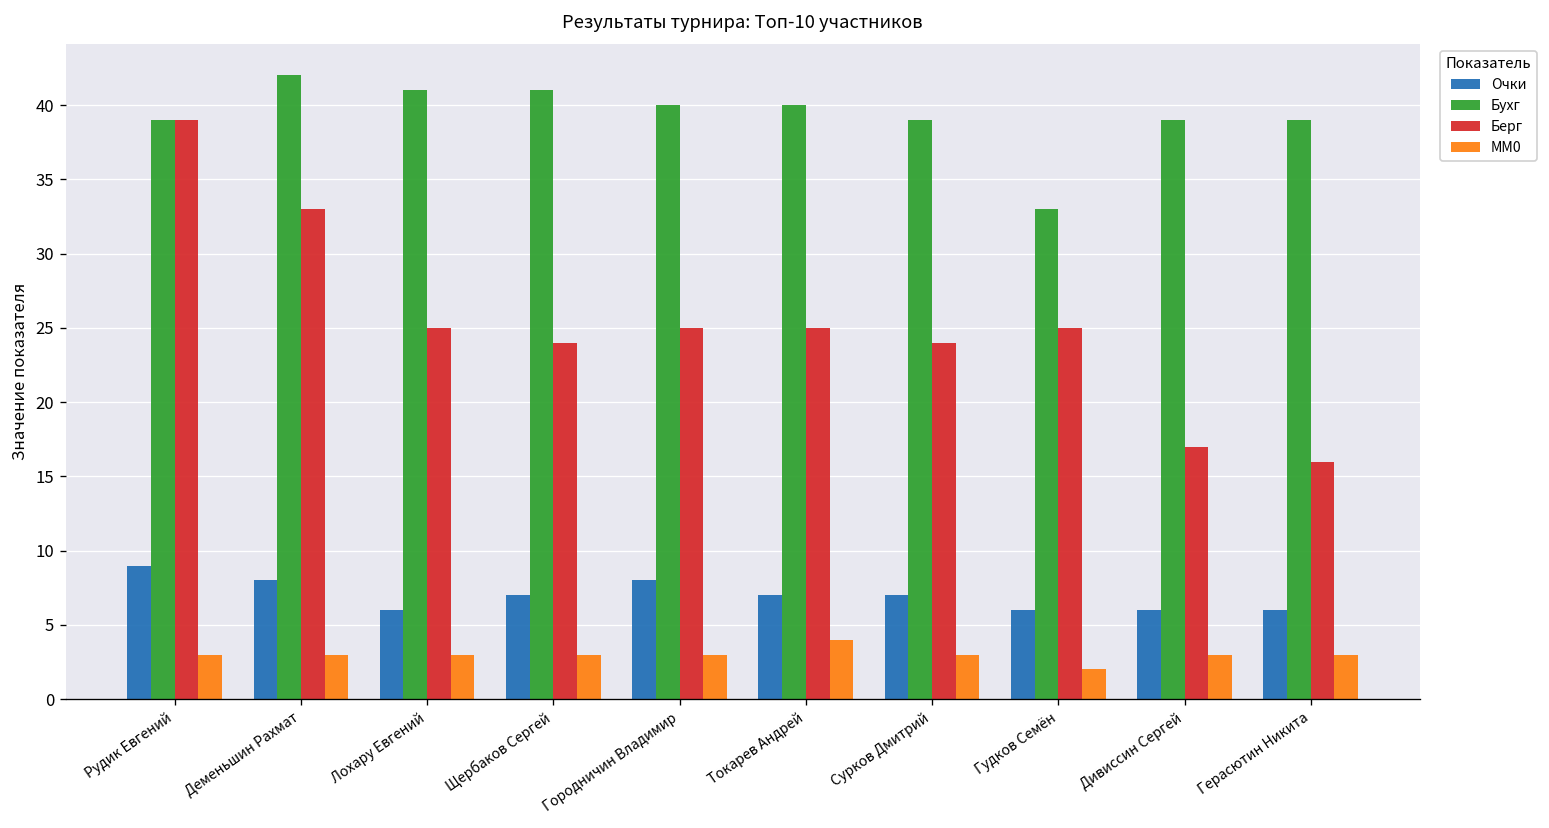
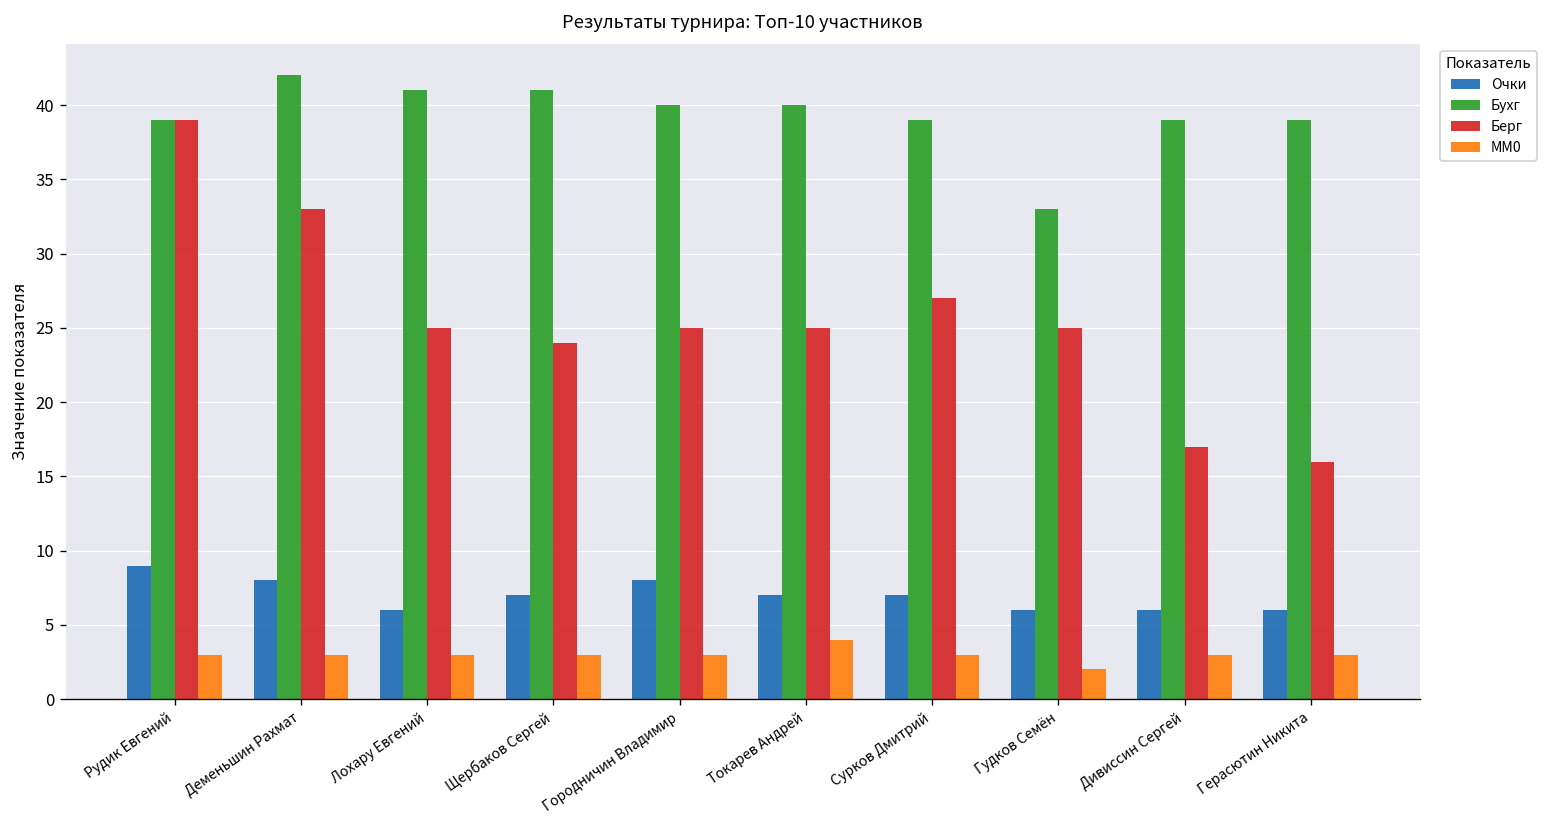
Берг, Сурков Дмитрий: 24 -> 27
